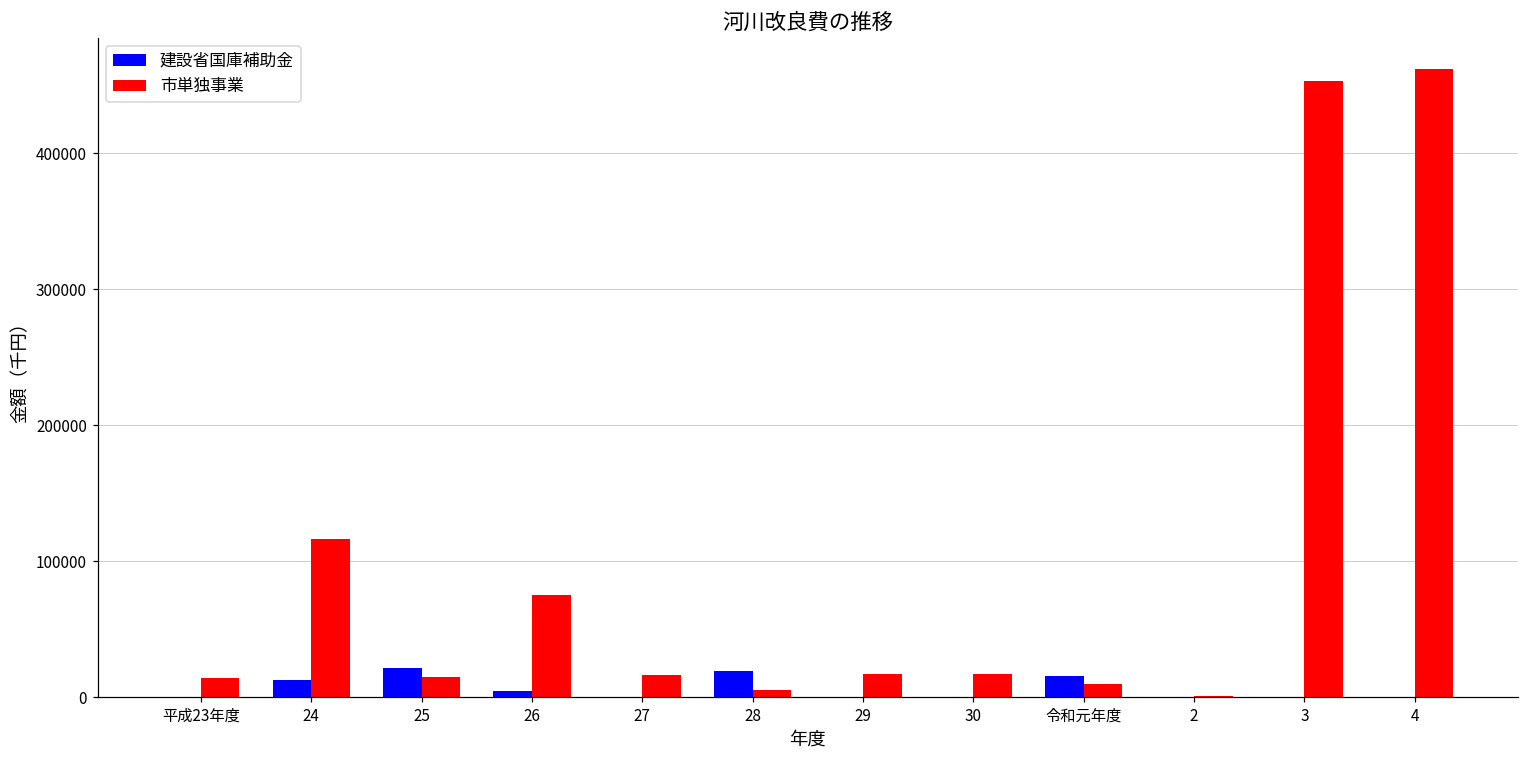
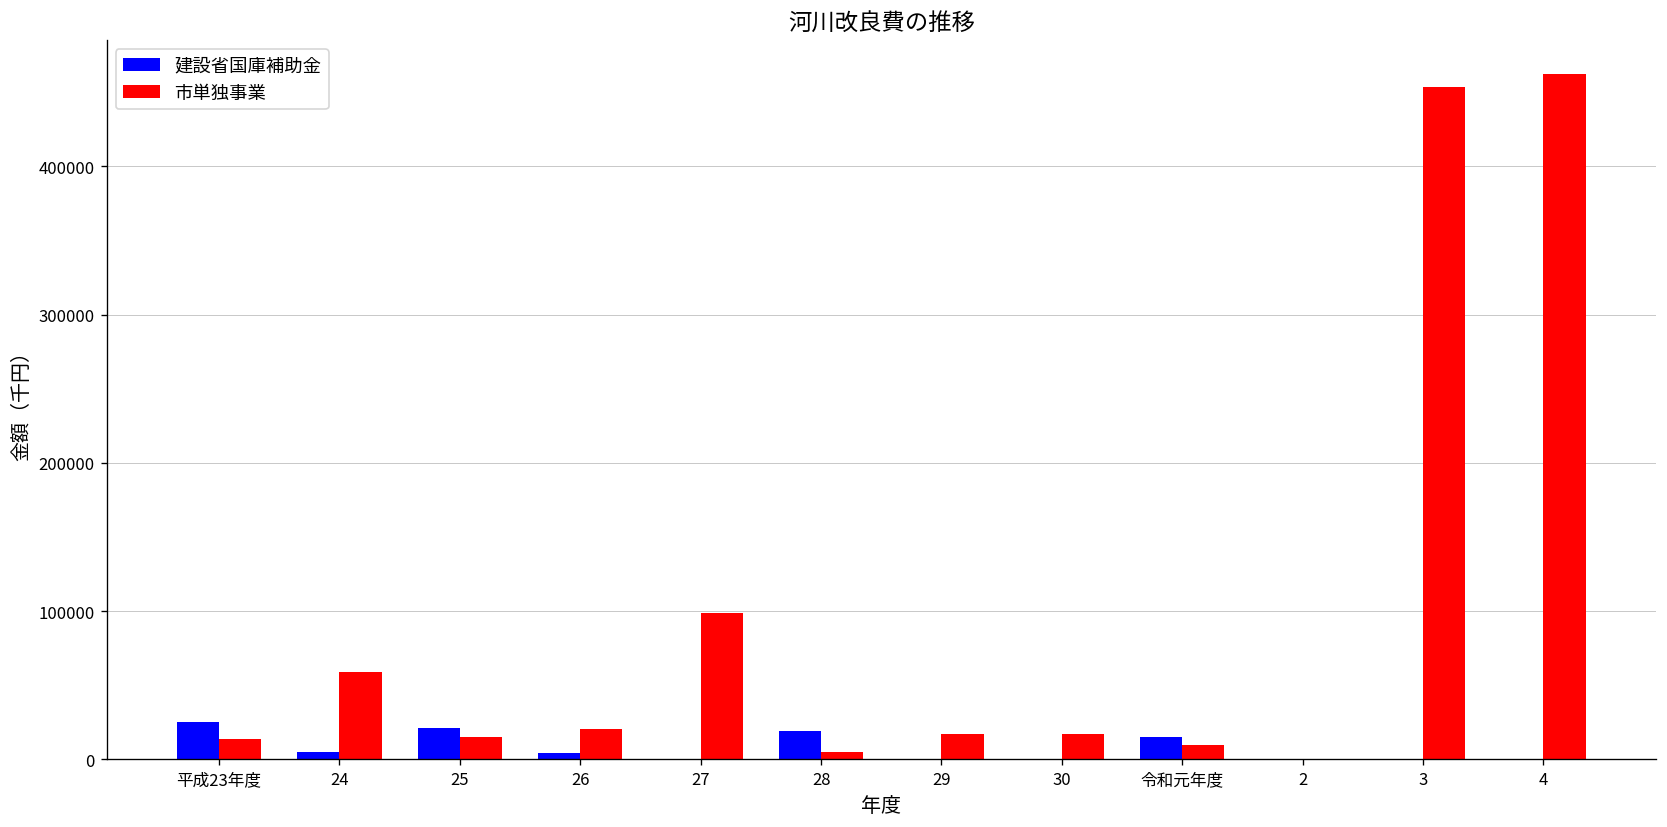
建設省国庫補助金, 平成23年度: 0 -> 25000
建設省国庫補助金, 24: 13000 -> 5000
市単独事業, 24: 117000 -> 59000
市単独事業, 26: 75000 -> 21000
市単独事業, 27: 16000 -> 99000
